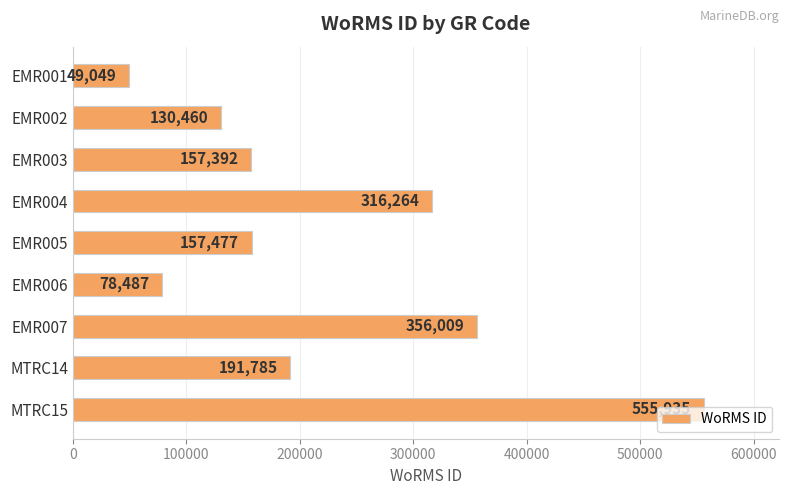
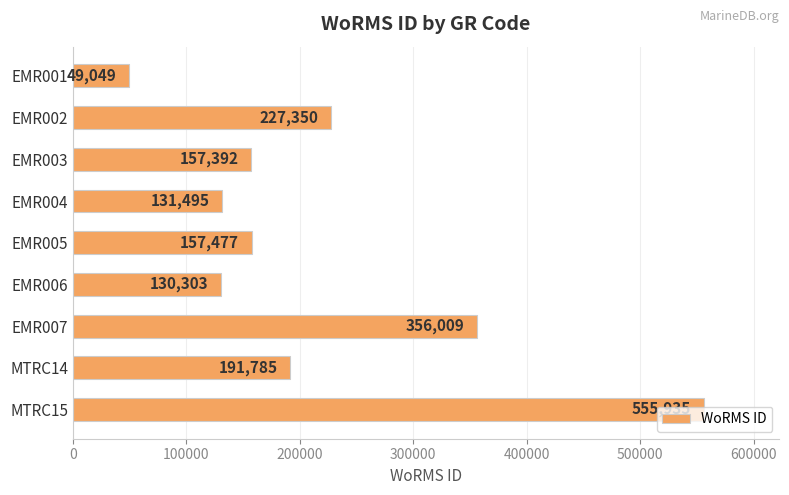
EMR002: 130,460 -> 227,350
EMR004: 316,264 -> 131,495
EMR006: 78,487 -> 130,303
